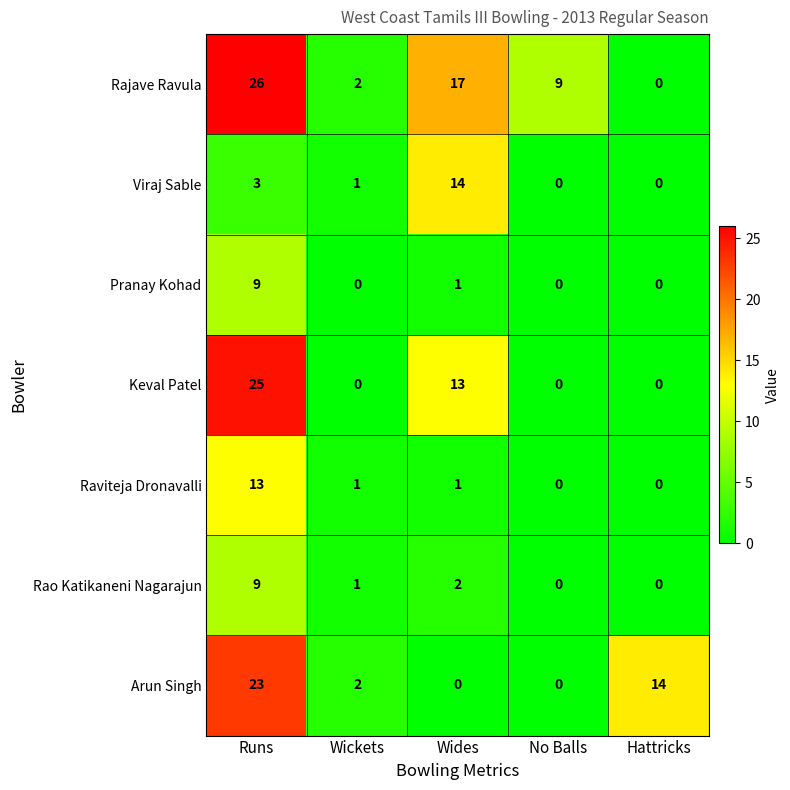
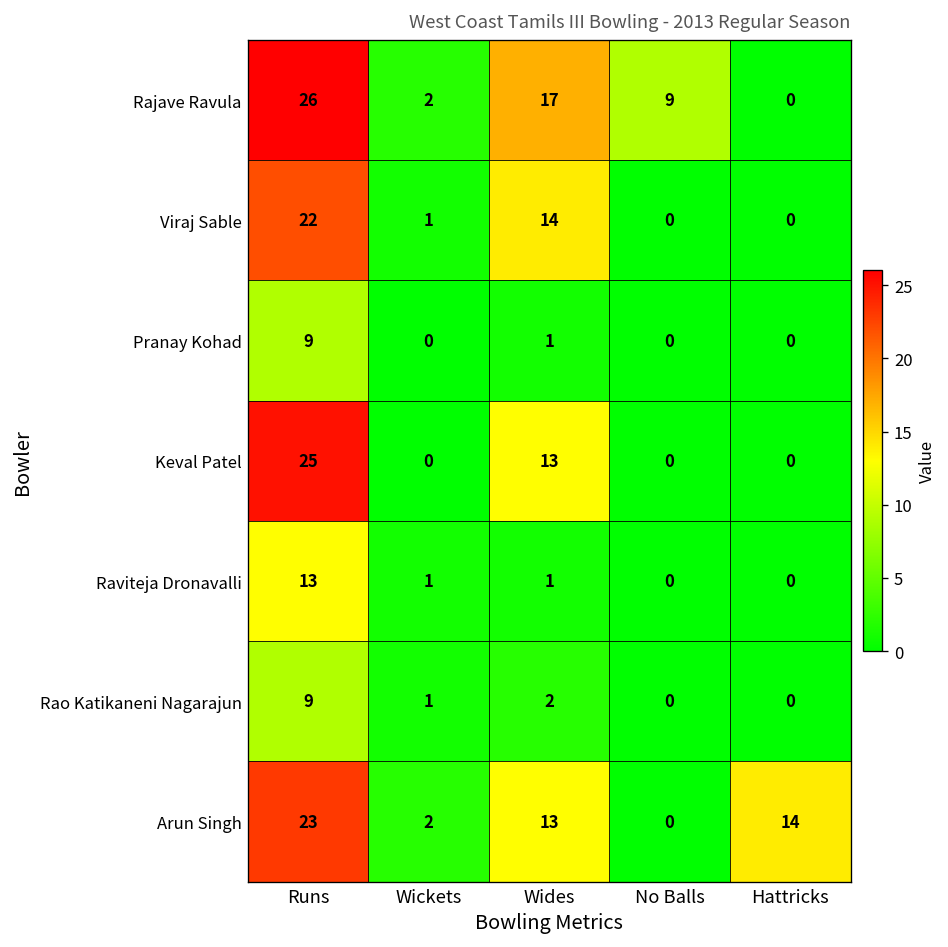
Viraj Sable, Runs: 3 -> 22
Arun Singh, Wides: 0 -> 13
